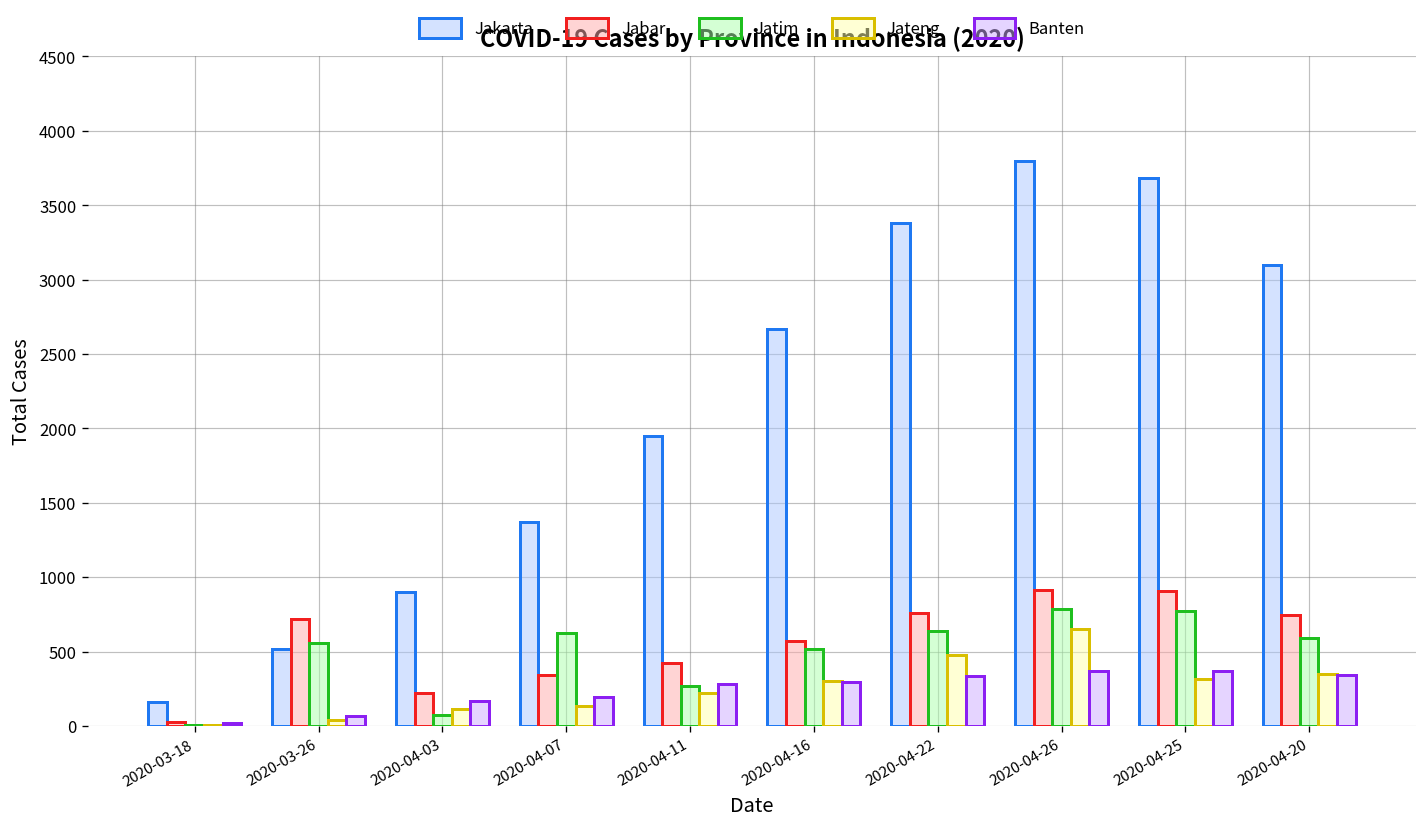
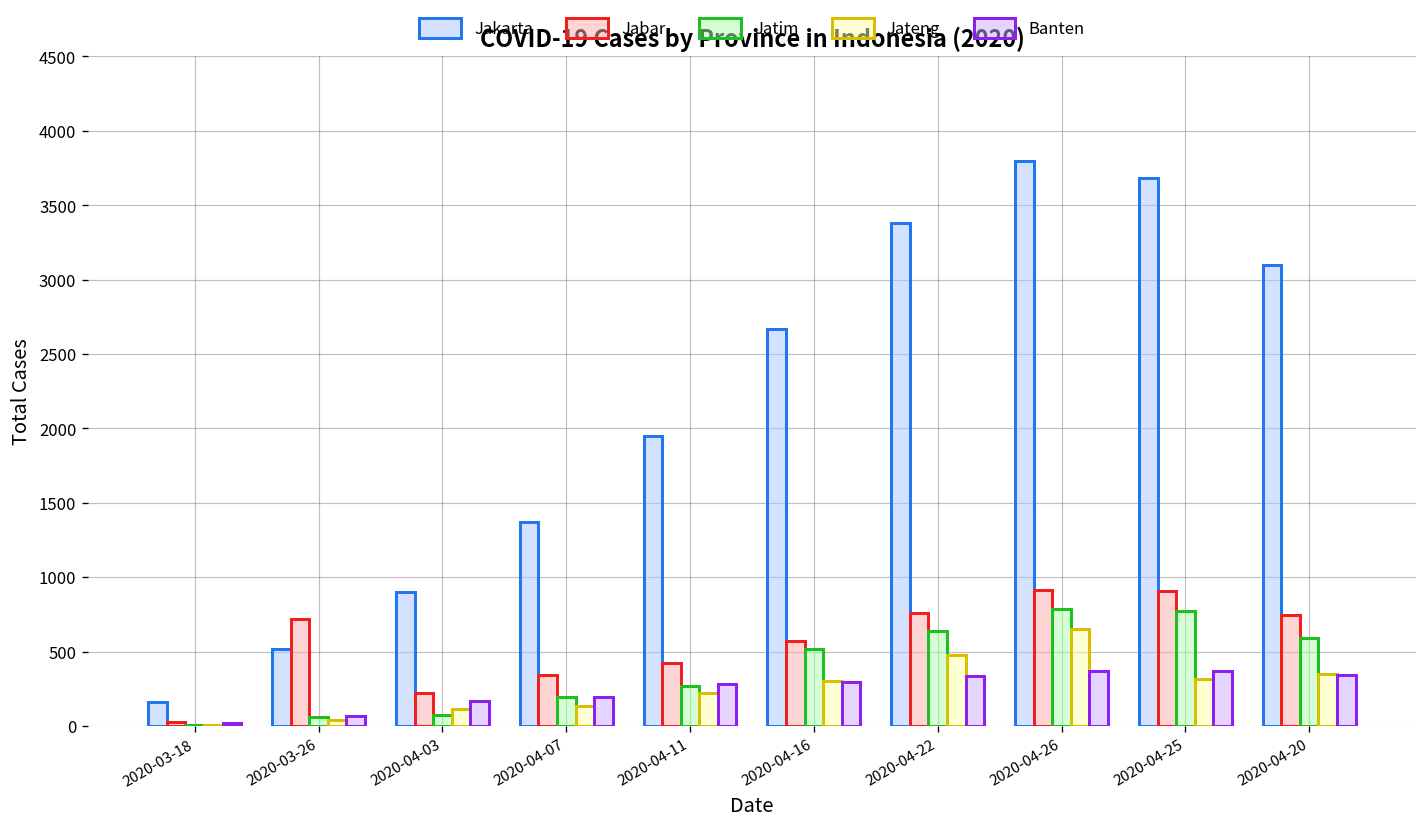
Jatim, 2020-03-26: 560 -> 60
Jatim, 2020-04-07: 630 -> 190
